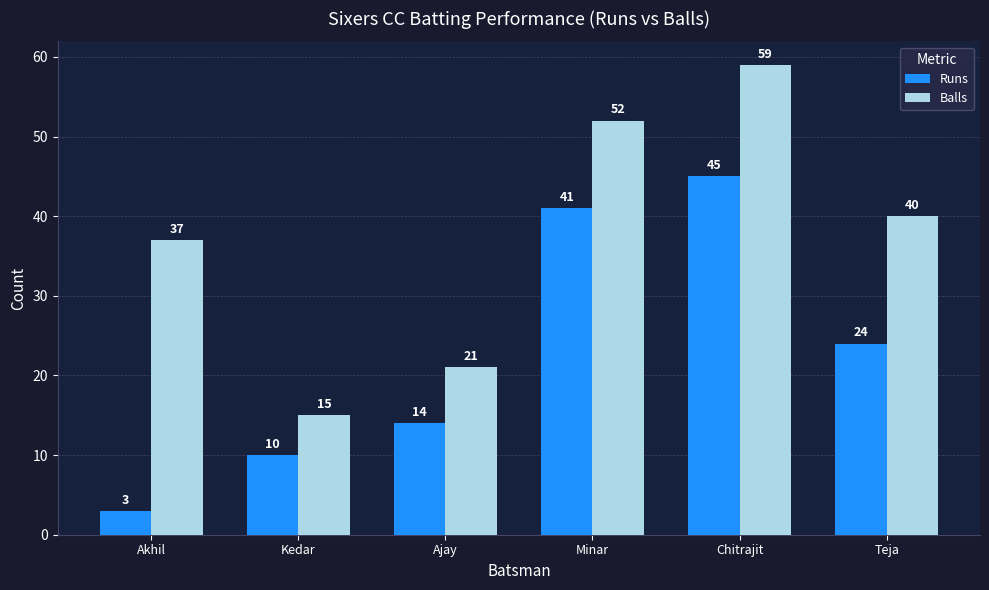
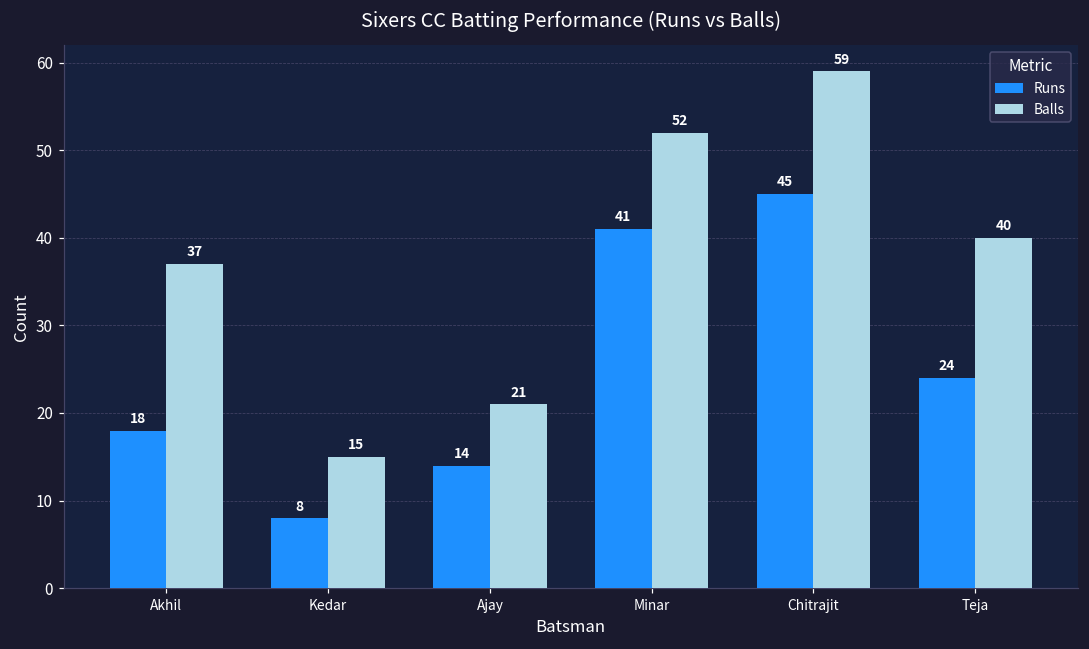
Runs, Akhil: 3 -> 18
Runs, Kedar: 10 -> 8
